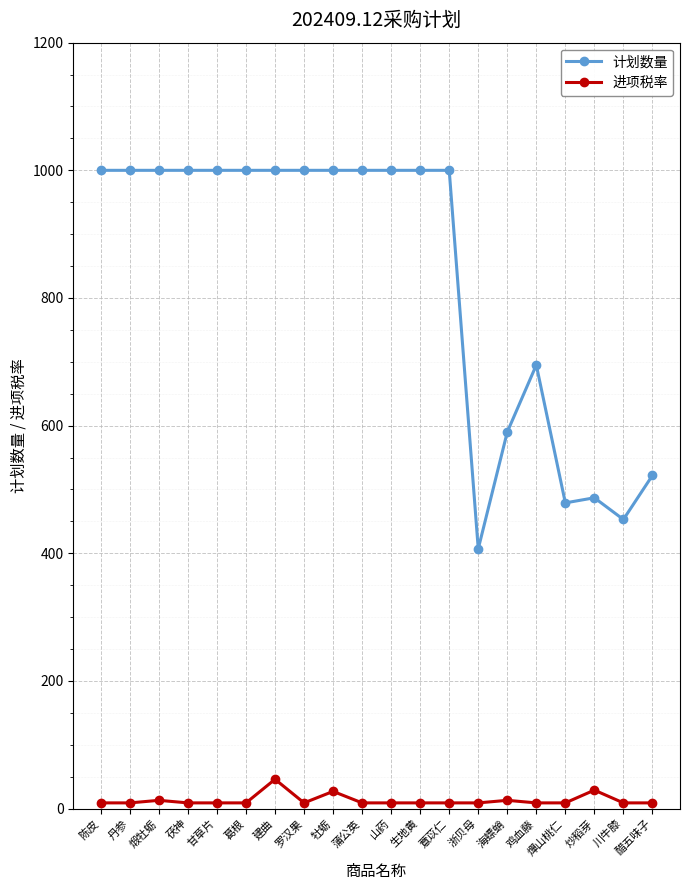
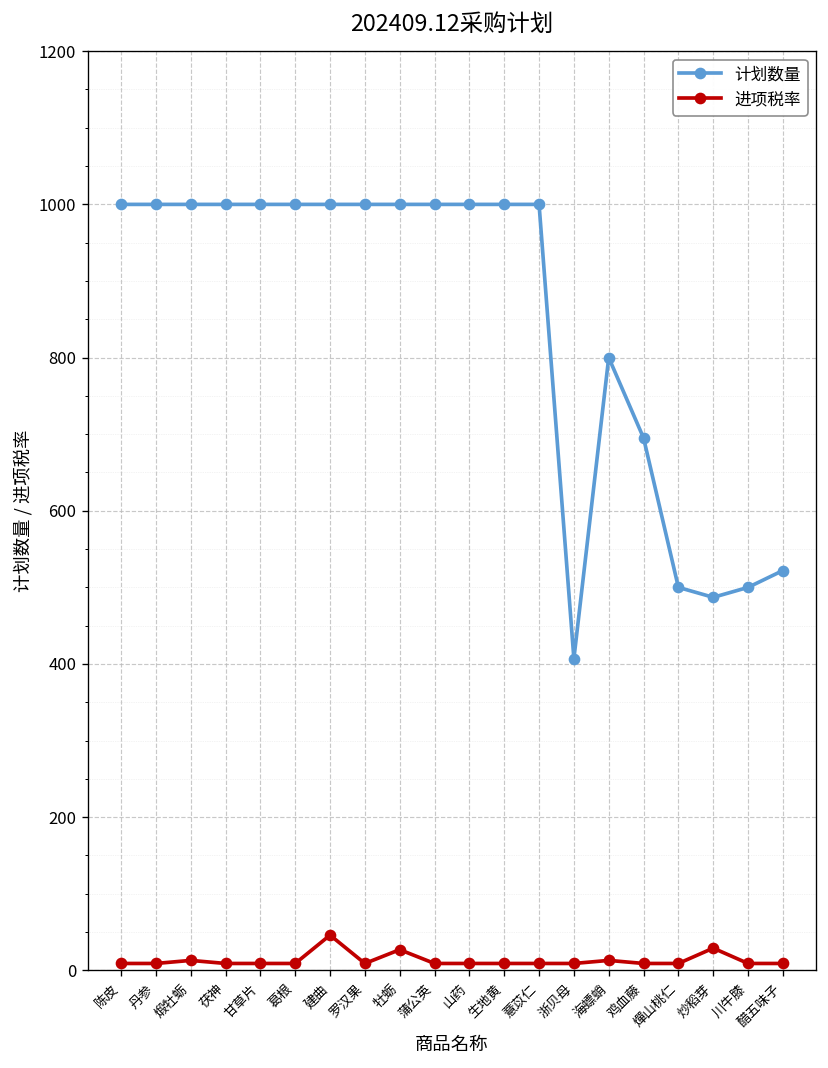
计划数量, 海螵蛸: 590 -> 800
计划数量, 燀山桃仁: 480 -> 500
计划数量, 川牛膝: 450 -> 500
